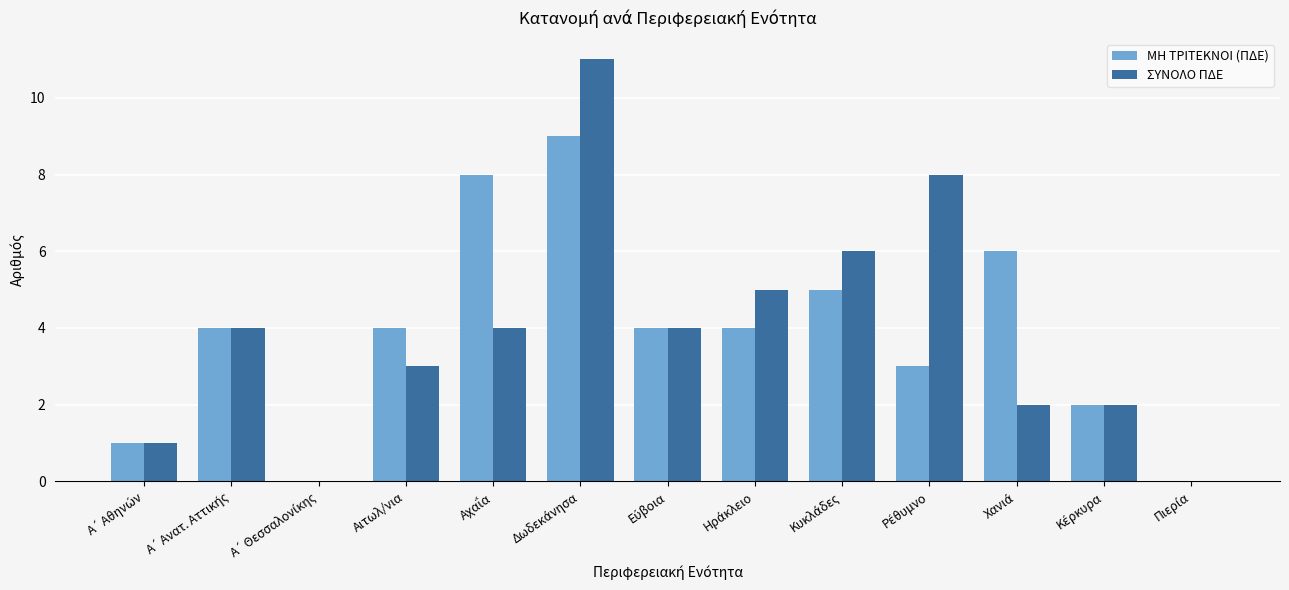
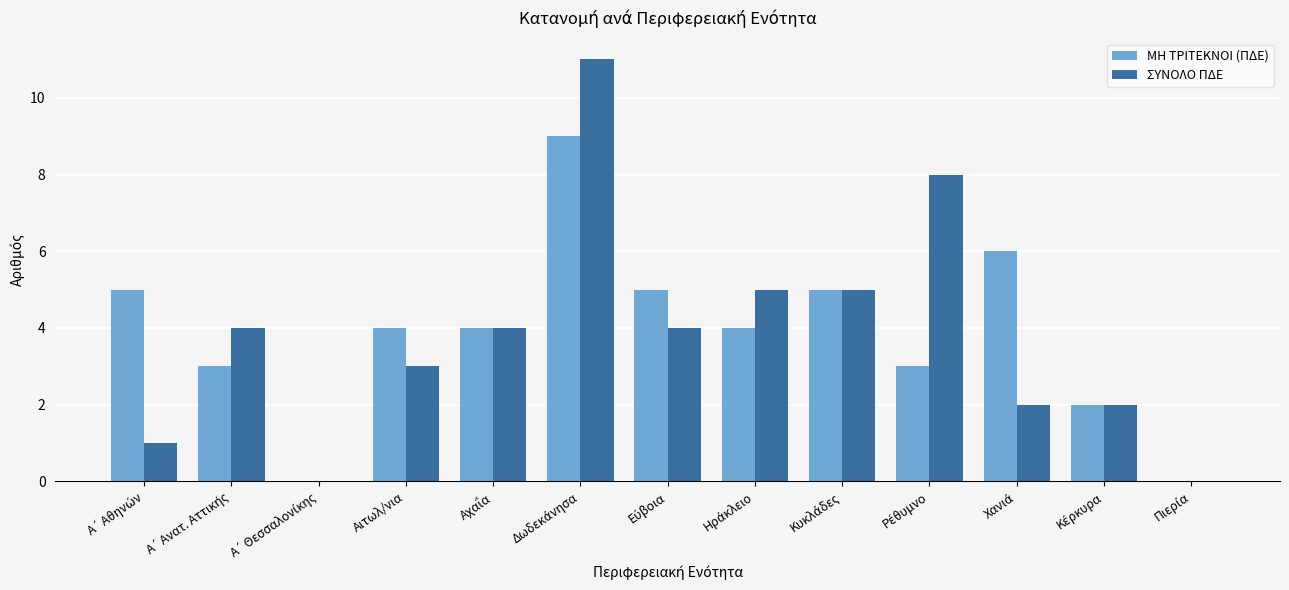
ΜΗ ΤΡΙΤΕΚΝΟΙ (ΠΔΕ), Α΄ Αθηνών: 1 -> 5
ΜΗ ΤΡΙΤΕΚΝΟΙ (ΠΔΕ), Α΄ Ανατ. Αττικής: 4 -> 3
ΜΗ ΤΡΙΤΕΚΝΟΙ (ΠΔΕ), Αχαΐα: 8 -> 4
ΜΗ ΤΡΙΤΕΚΝΟΙ (ΠΔΕ), Εύβοια: 4 -> 5
ΣΥΝΟΛΟ ΠΔΕ, Κυκλάδες: 6 -> 5
